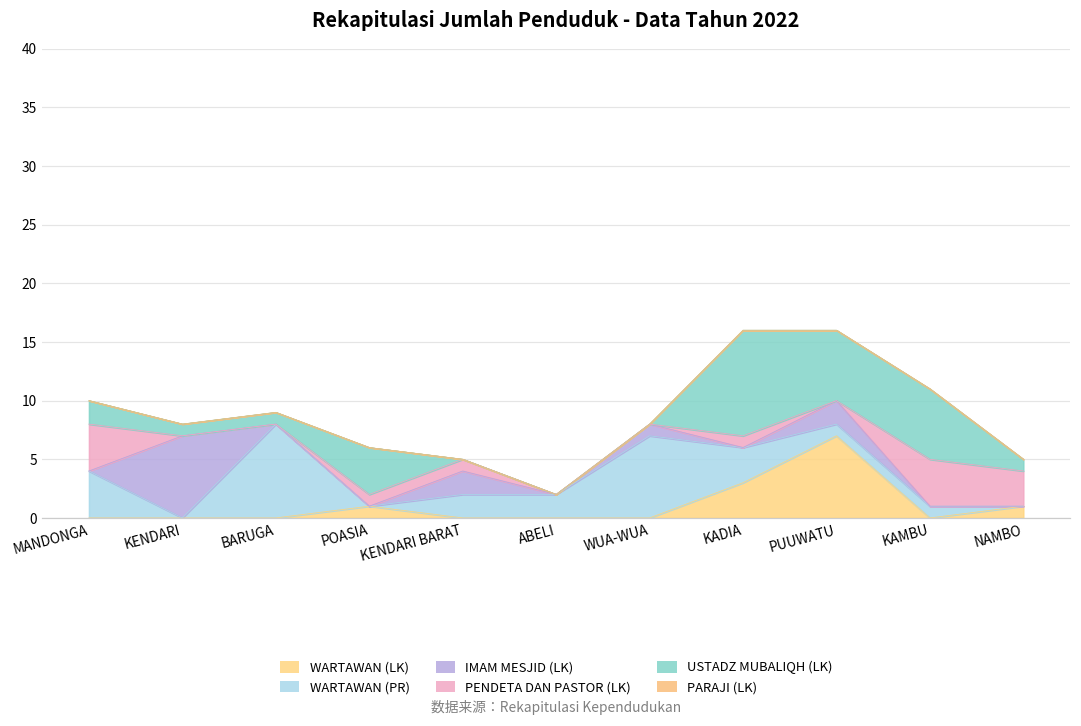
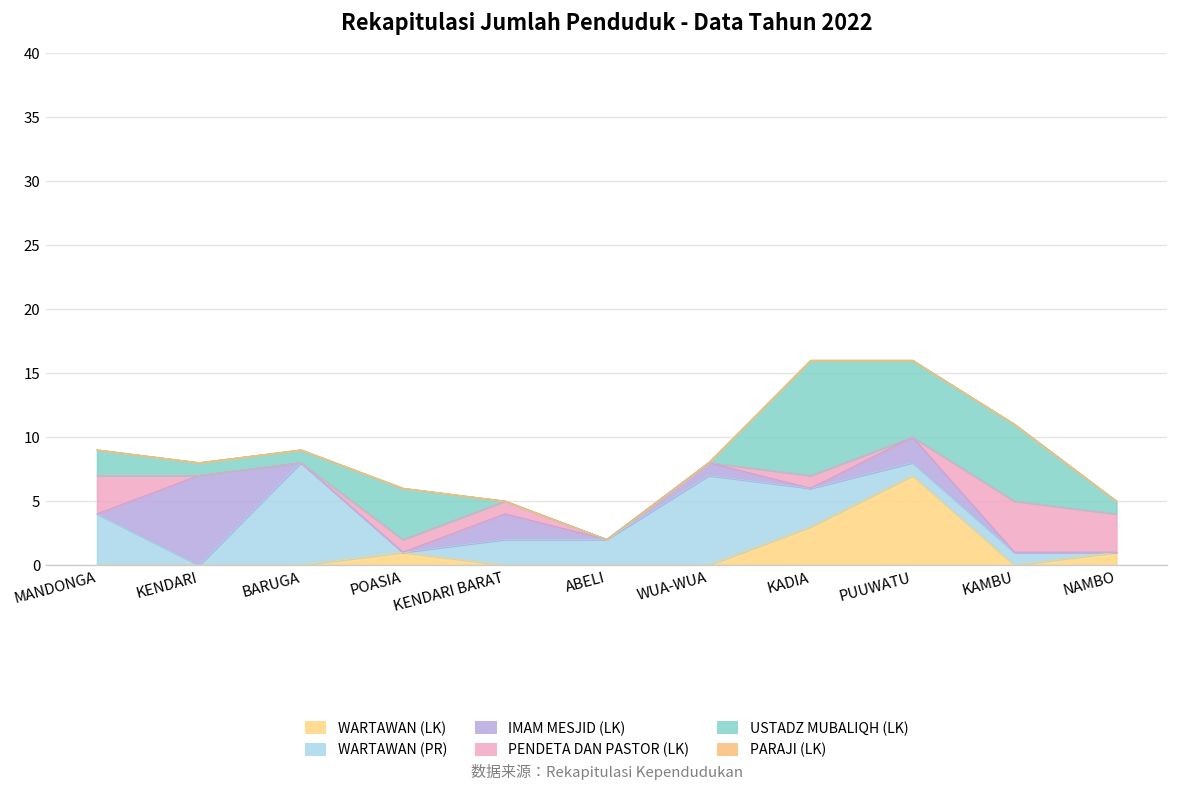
PENDETA DAN PASTOR (LK), MANDONGA: 4 -> 3
